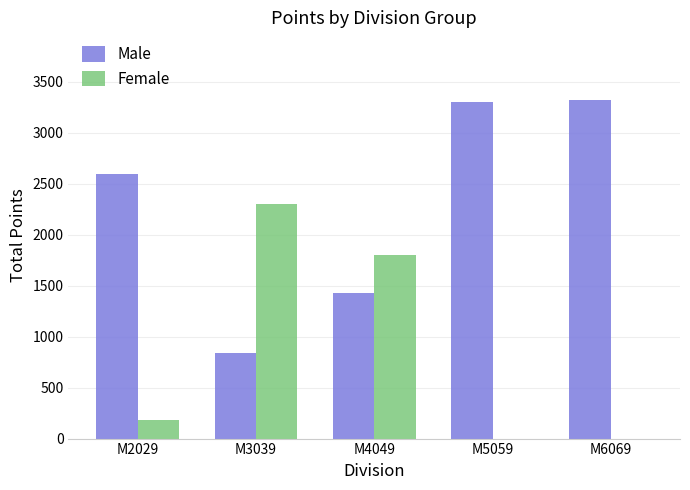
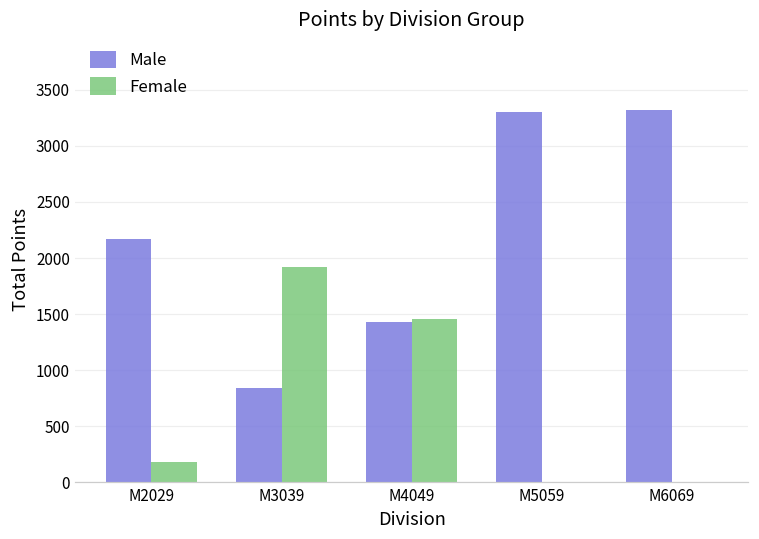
Male, M2029: 2590 -> 2170
Female, M3039: 2300 -> 1920
Female, M4049: 1800 -> 1450
